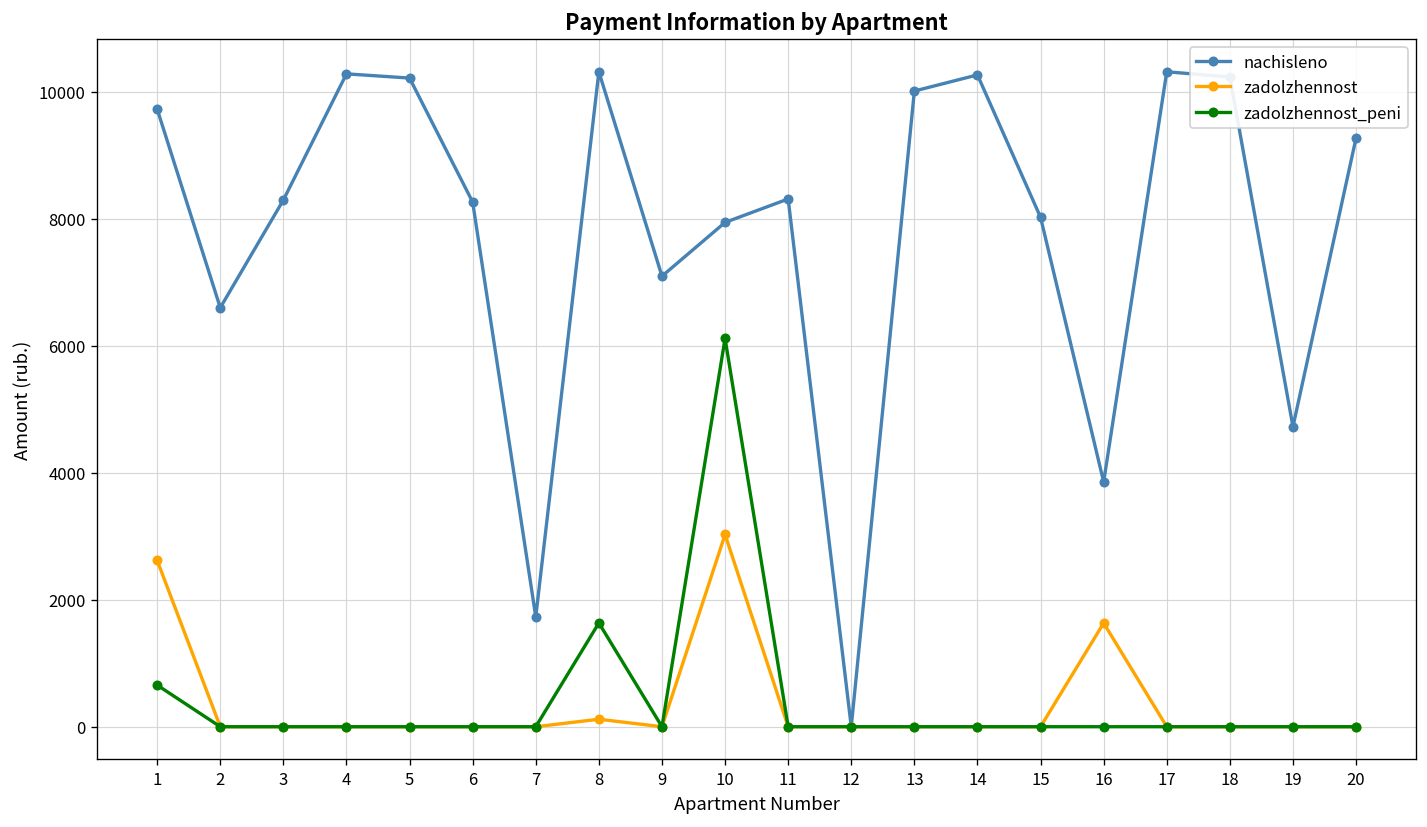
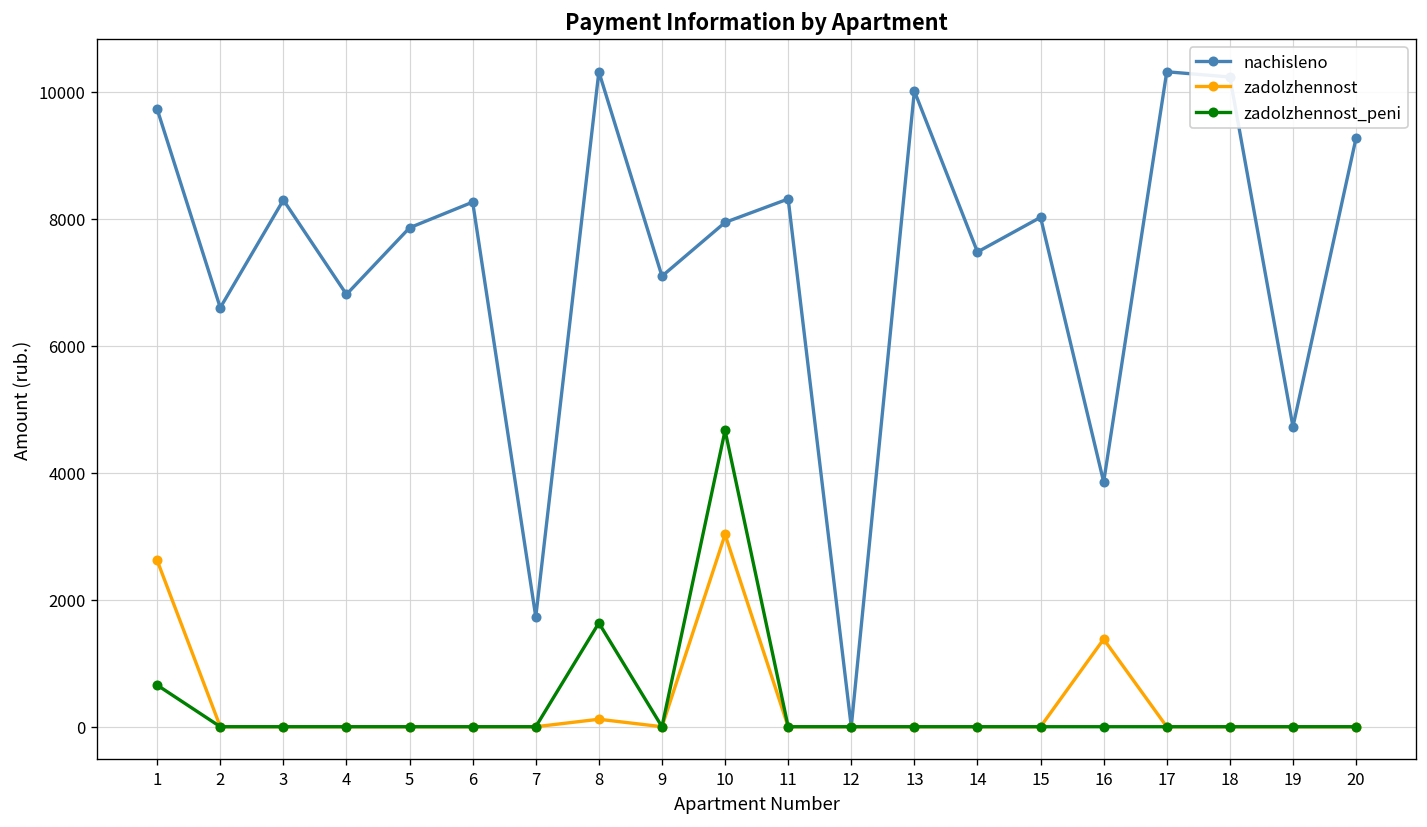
nachisleno, 4: 10300 -> 6800
nachisleno, 5: 10200 -> 7900
zadolzhennost_peni, 10: 6100 -> 4700
nachisleno, 14: 10300 -> 7500
zadolzhennost, 16: 1600 -> 1400
